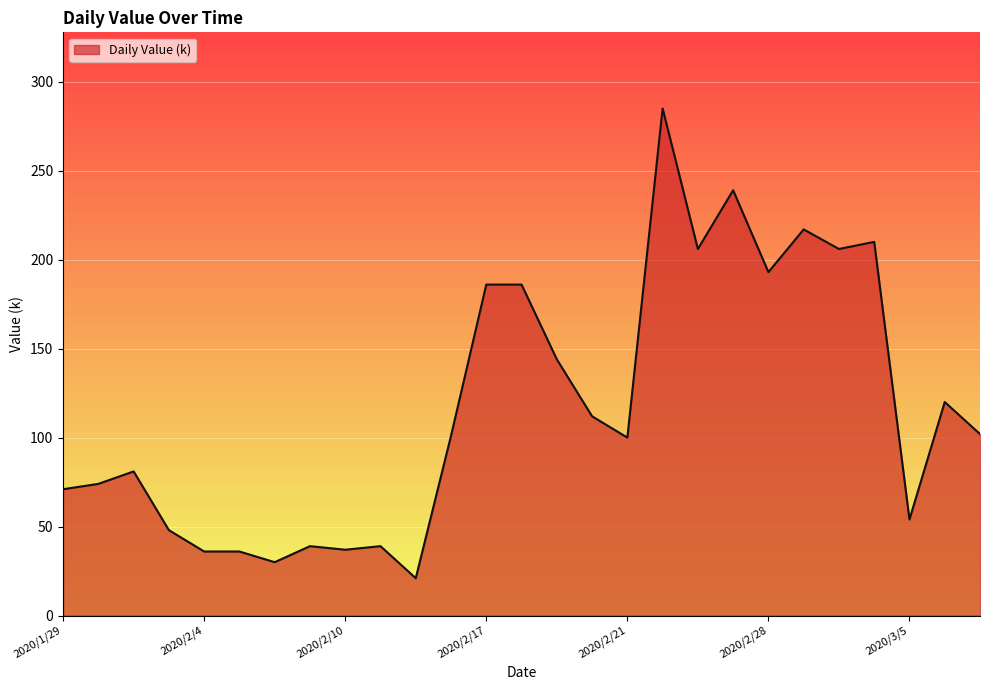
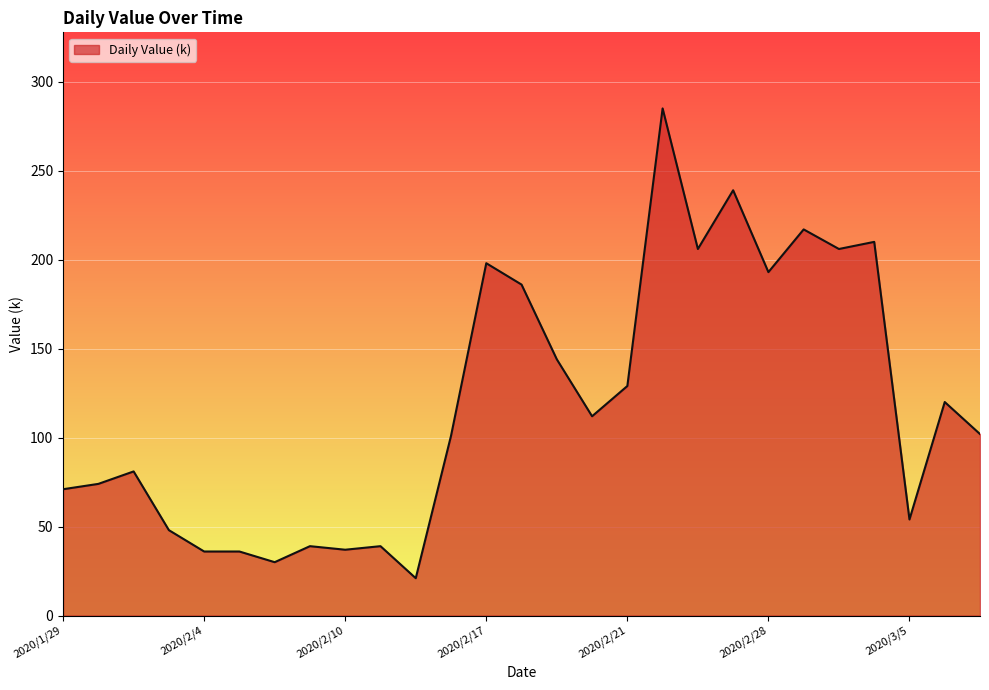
2020/2/17: 186 -> 198
2020/2/21: 100 -> 129
